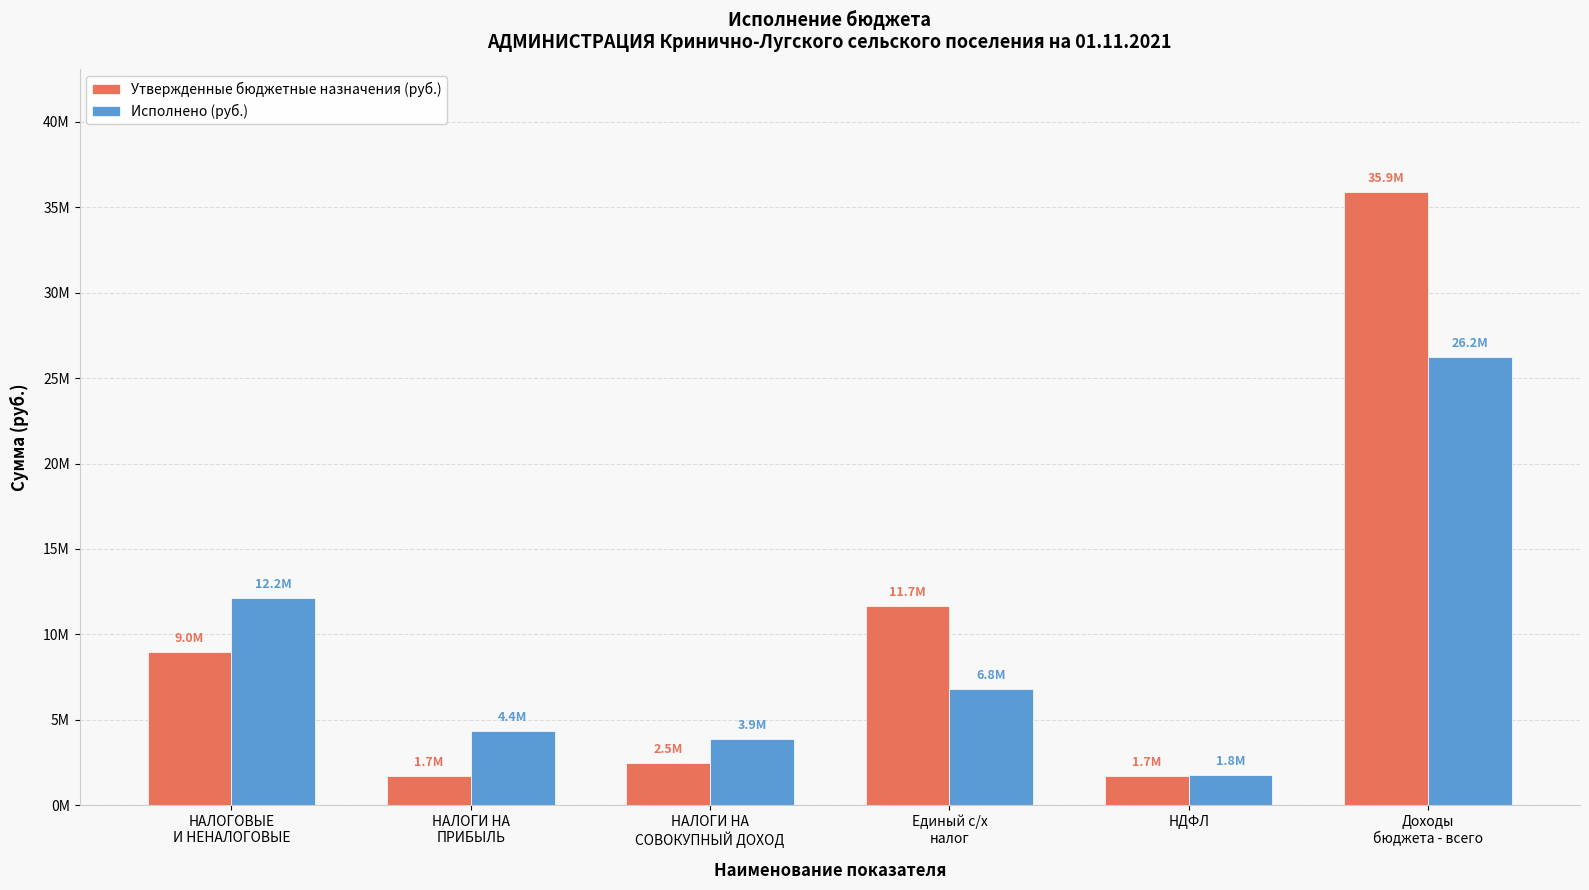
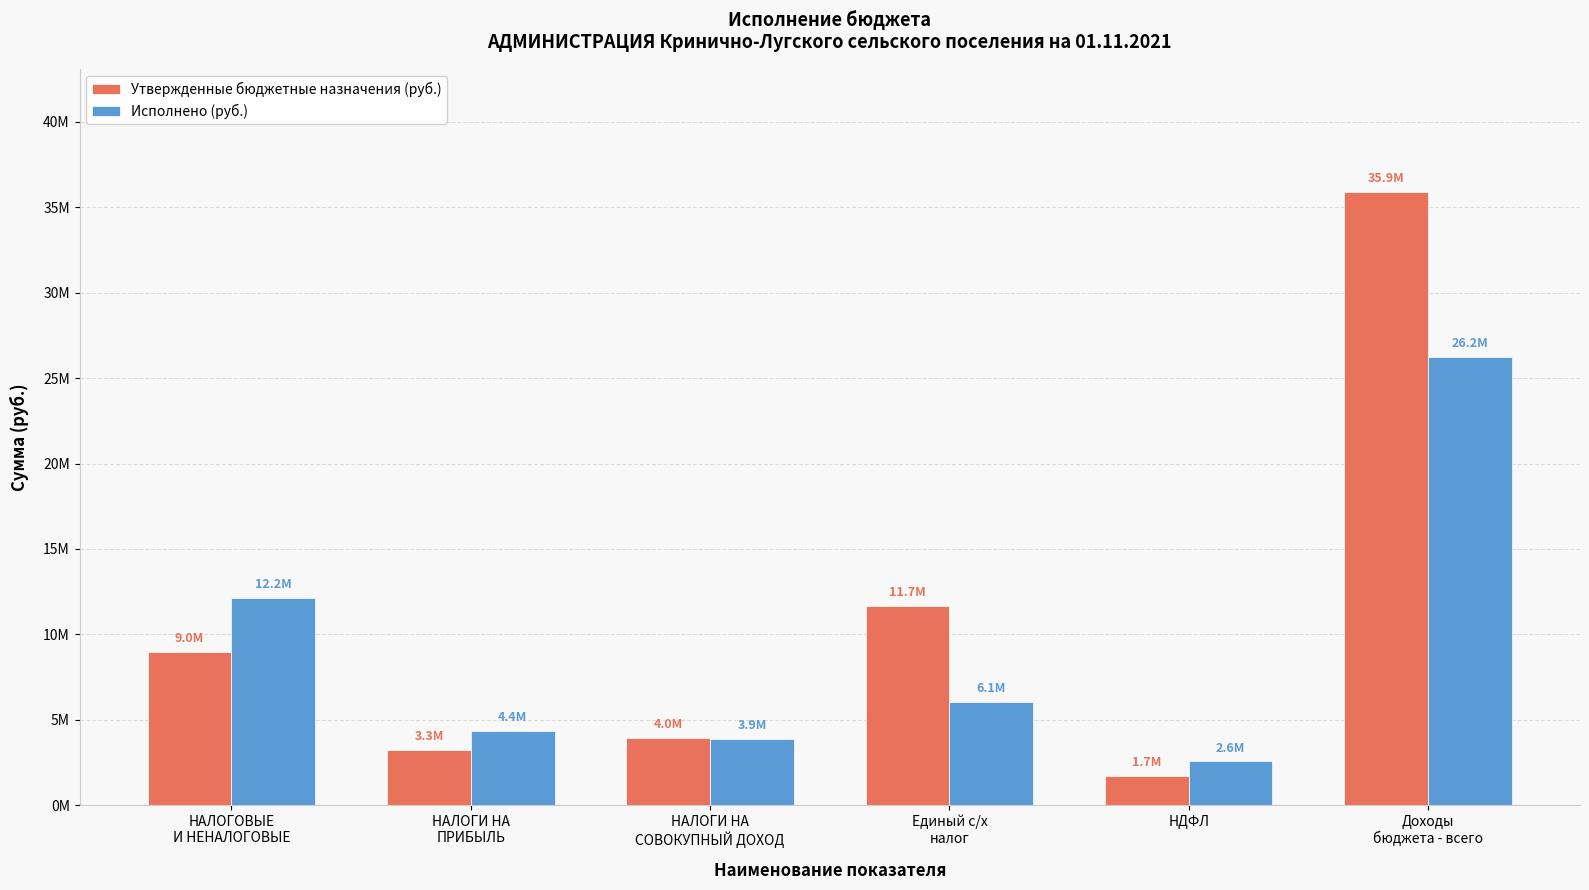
Утвержденные бюджетные назначения (руб.), НАЛОГИ НА ПРИБЫЛЬ: 1.7M -> 3.3M
Утвержденные бюджетные назначения (руб.), НАЛОГИ НА СОВОКУПНЫЙ ДОХОД: 2.5M -> 4.0M
Исполнено (руб.), Единый с/х налог: 6.8M -> 6.1M
Исполнено (руб.), НДФЛ: 1.8M -> 2.6M
